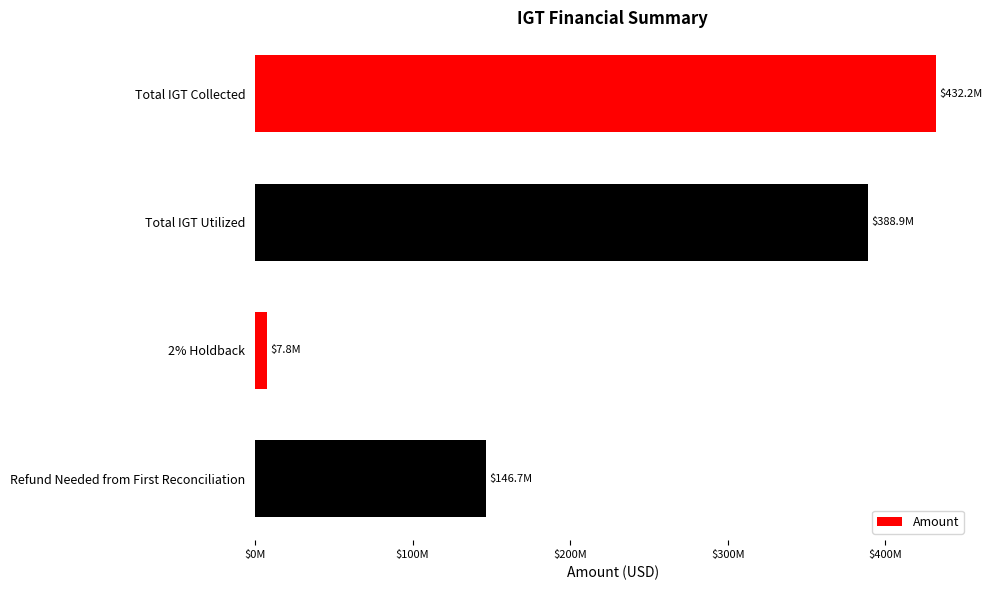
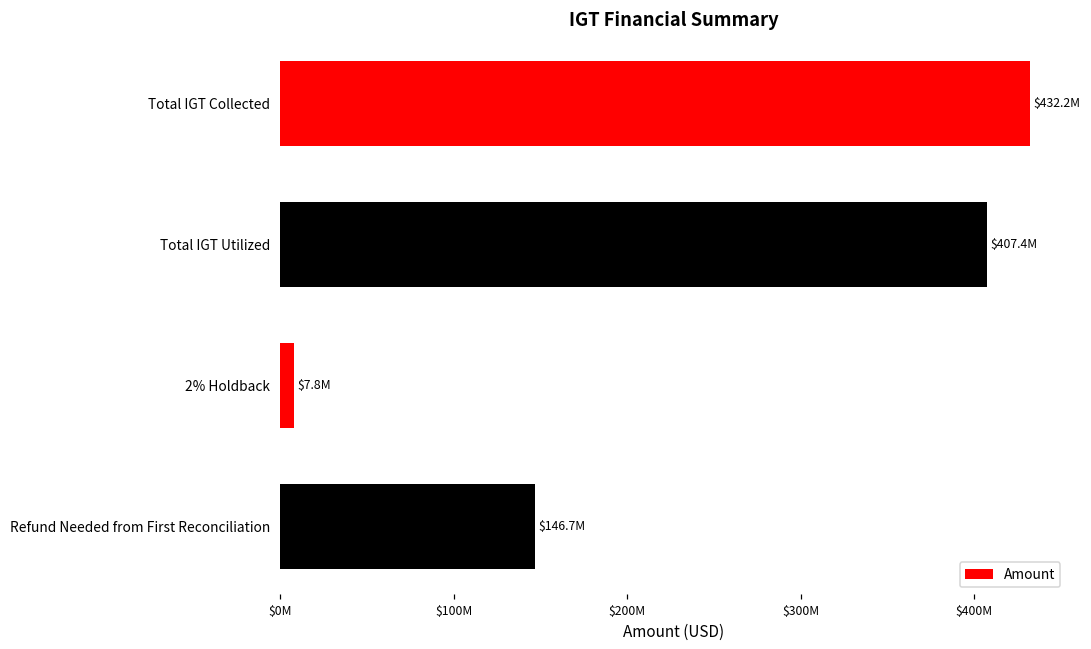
Total IGT Utilized: $388.9M -> $407.4M
